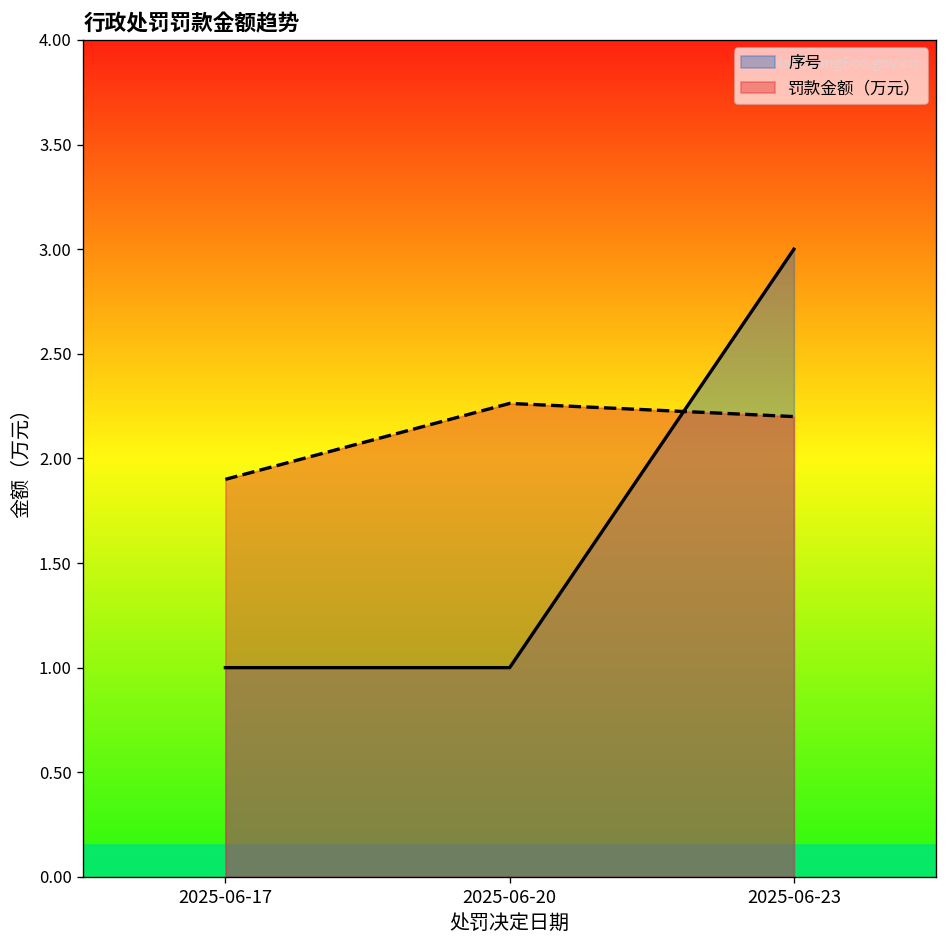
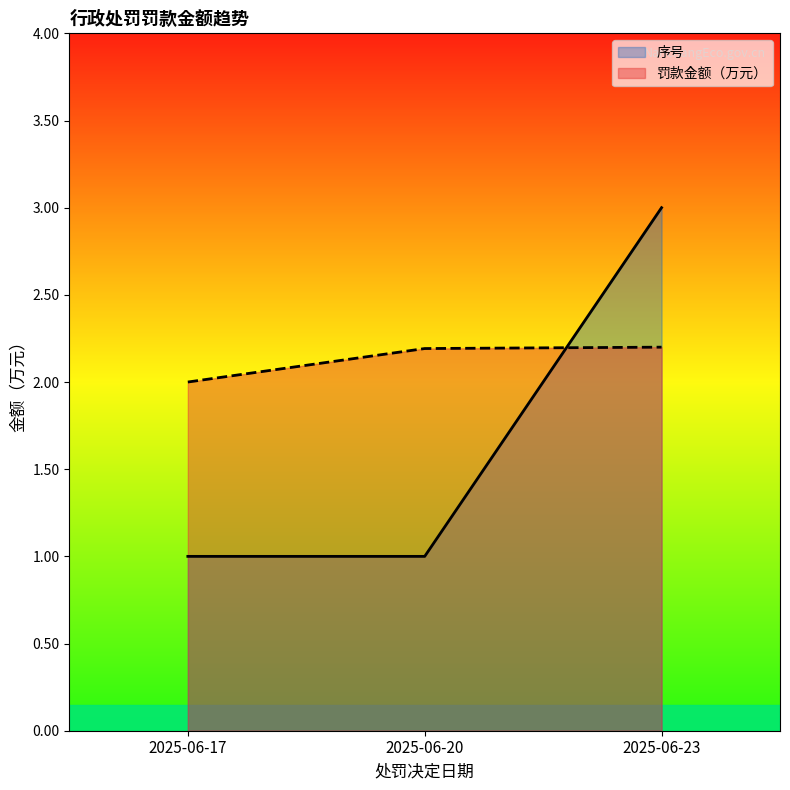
罚款金额（万元）, 2025-06-17: 1.9 -> 2.0
罚款金额（万元）, 2025-06-20: 2.26 -> 2.19
